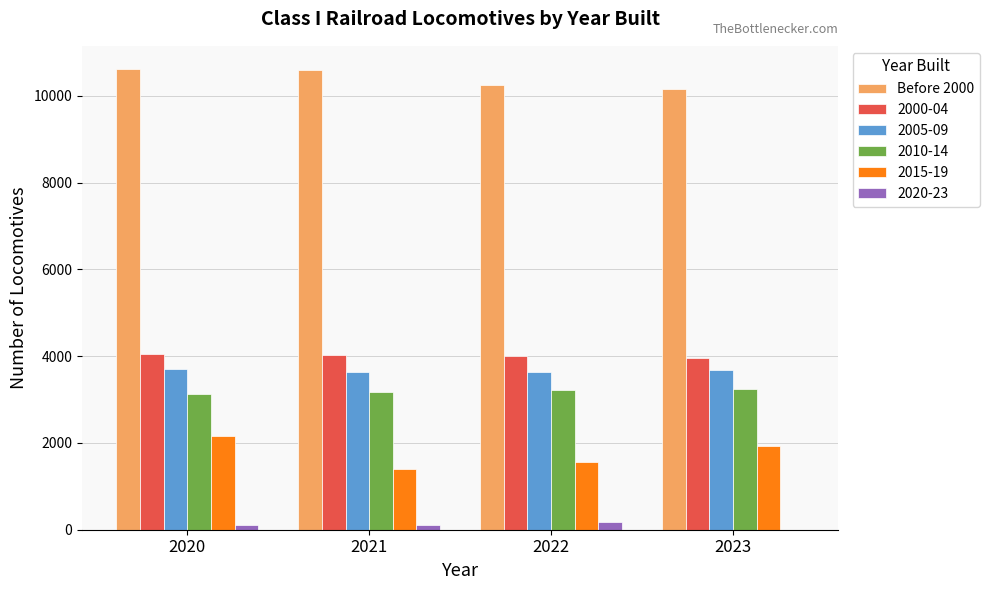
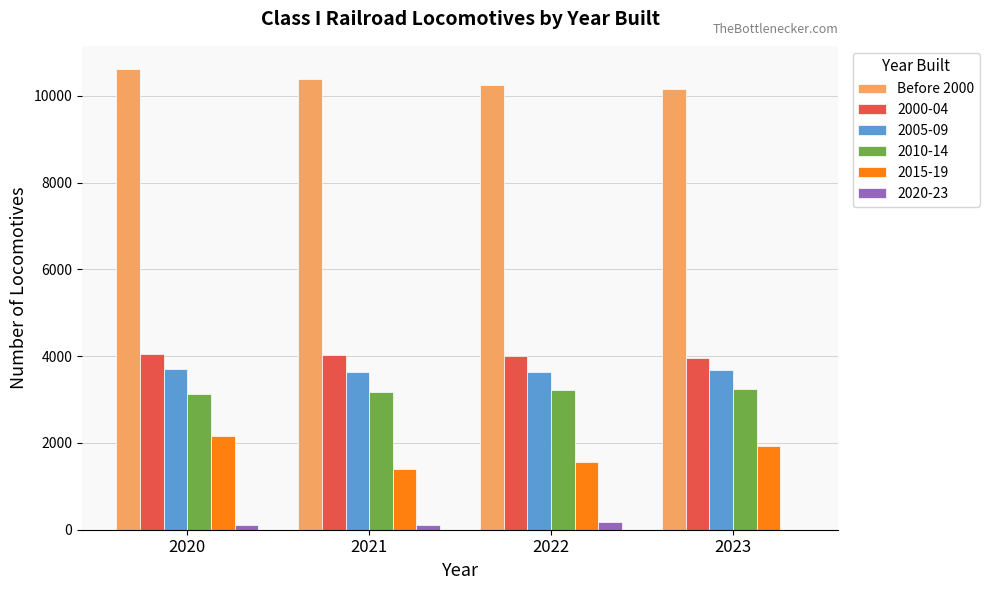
Before 2000, 2021: 10600 -> 10400
